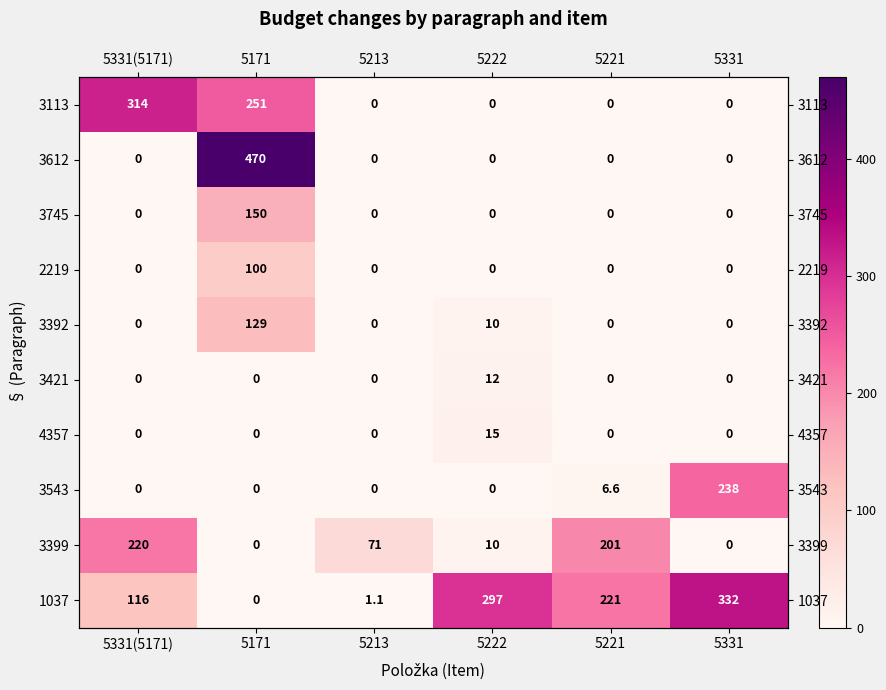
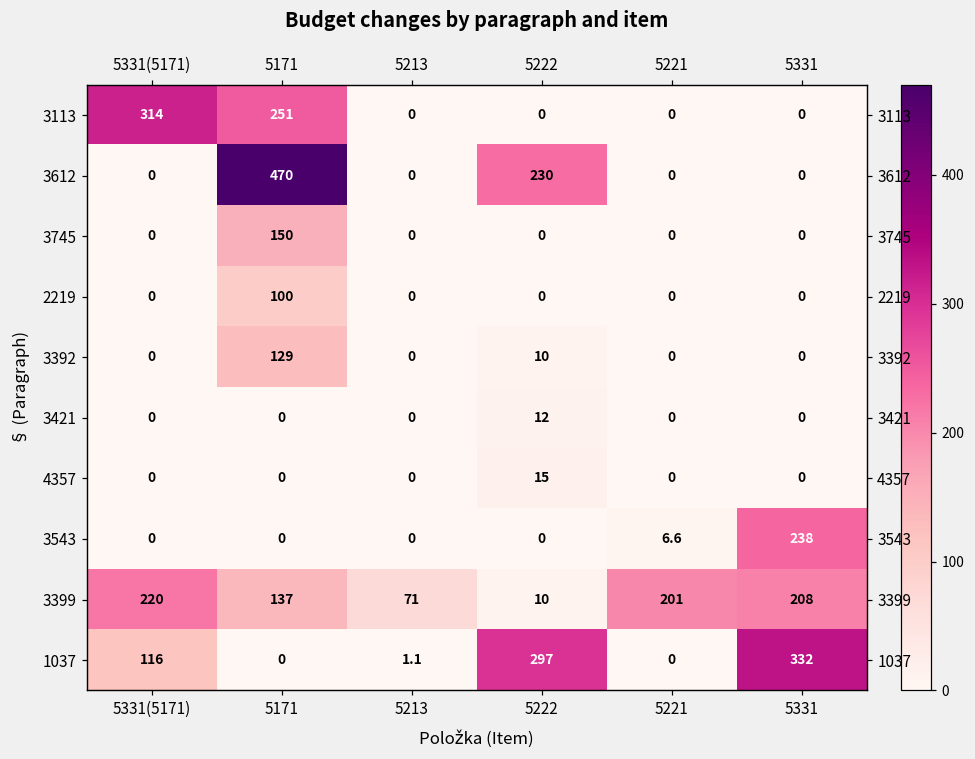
3612, 5222: 0 -> 230
3399, 5171: 0 -> 137
3399, 5331: 0 -> 208
1037, 5221: 221 -> 0
